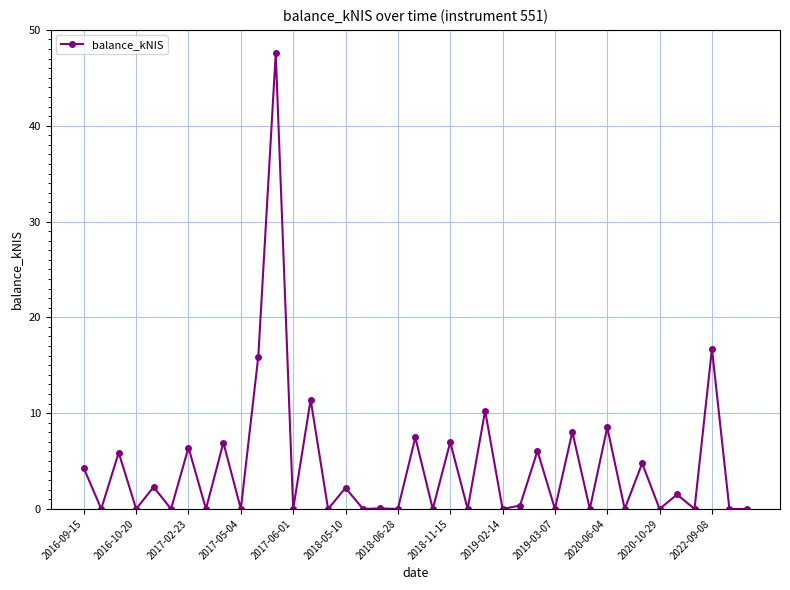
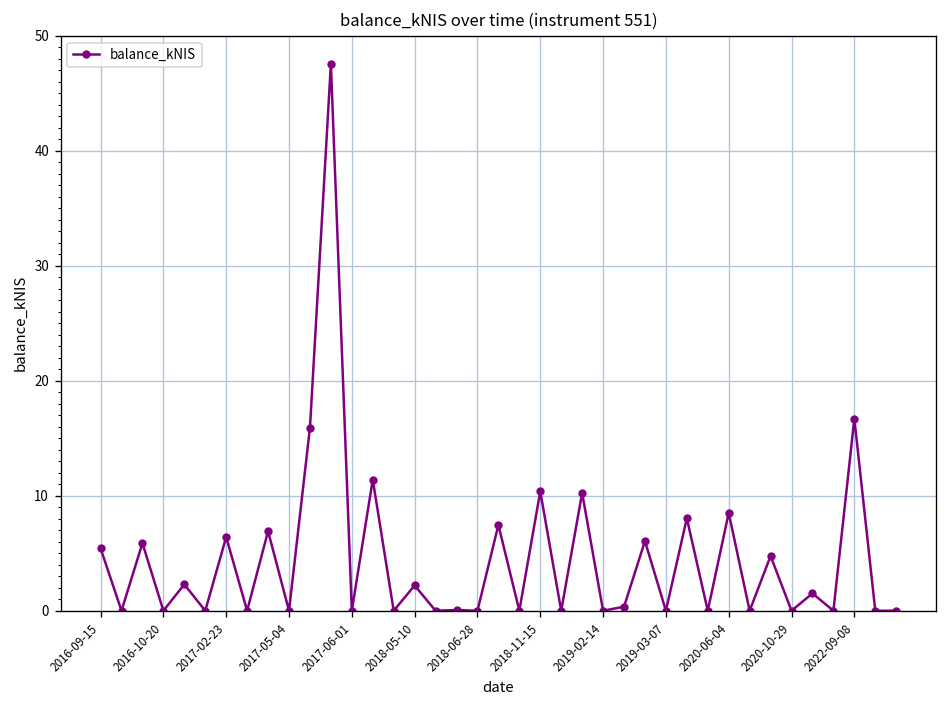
2016-09-15: 4 -> 5
2018-11-15: 7 -> 10
